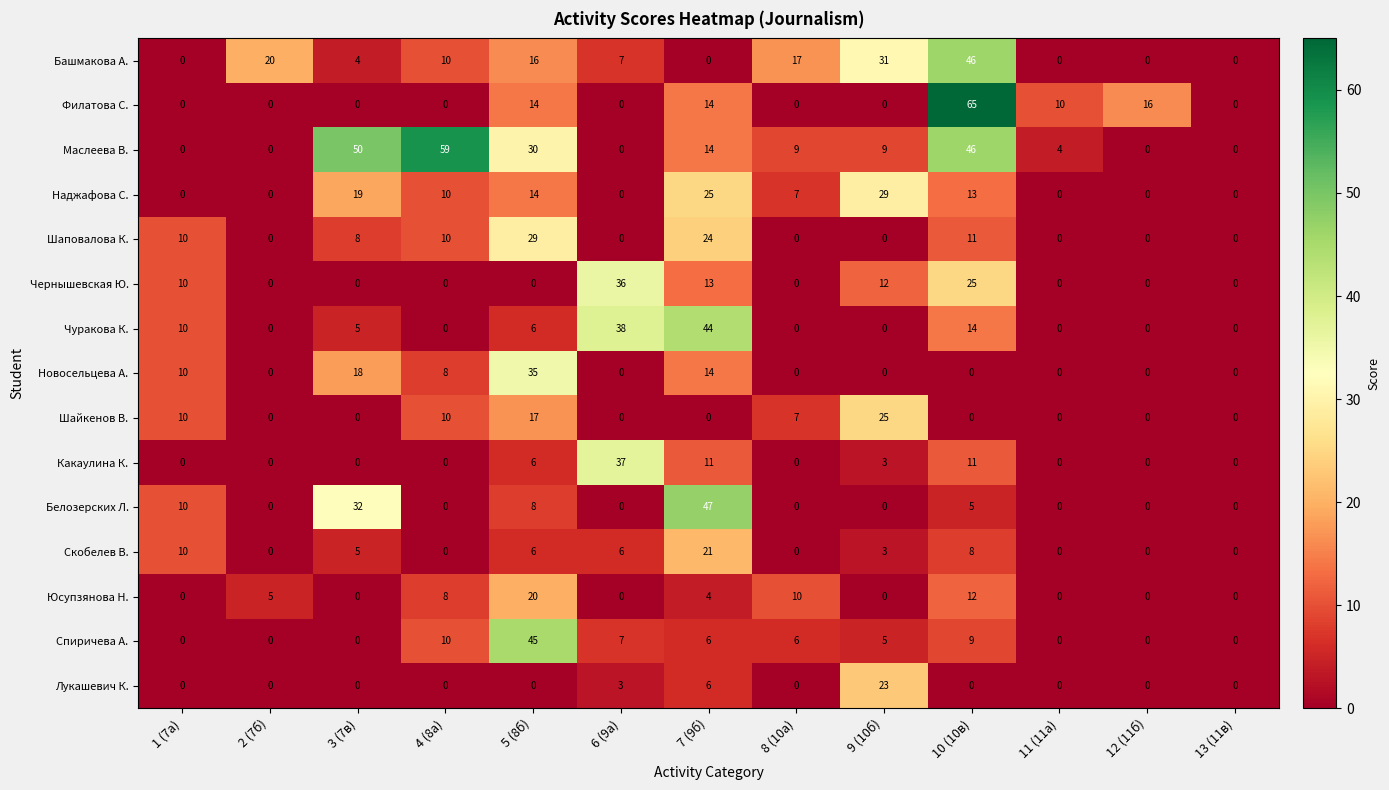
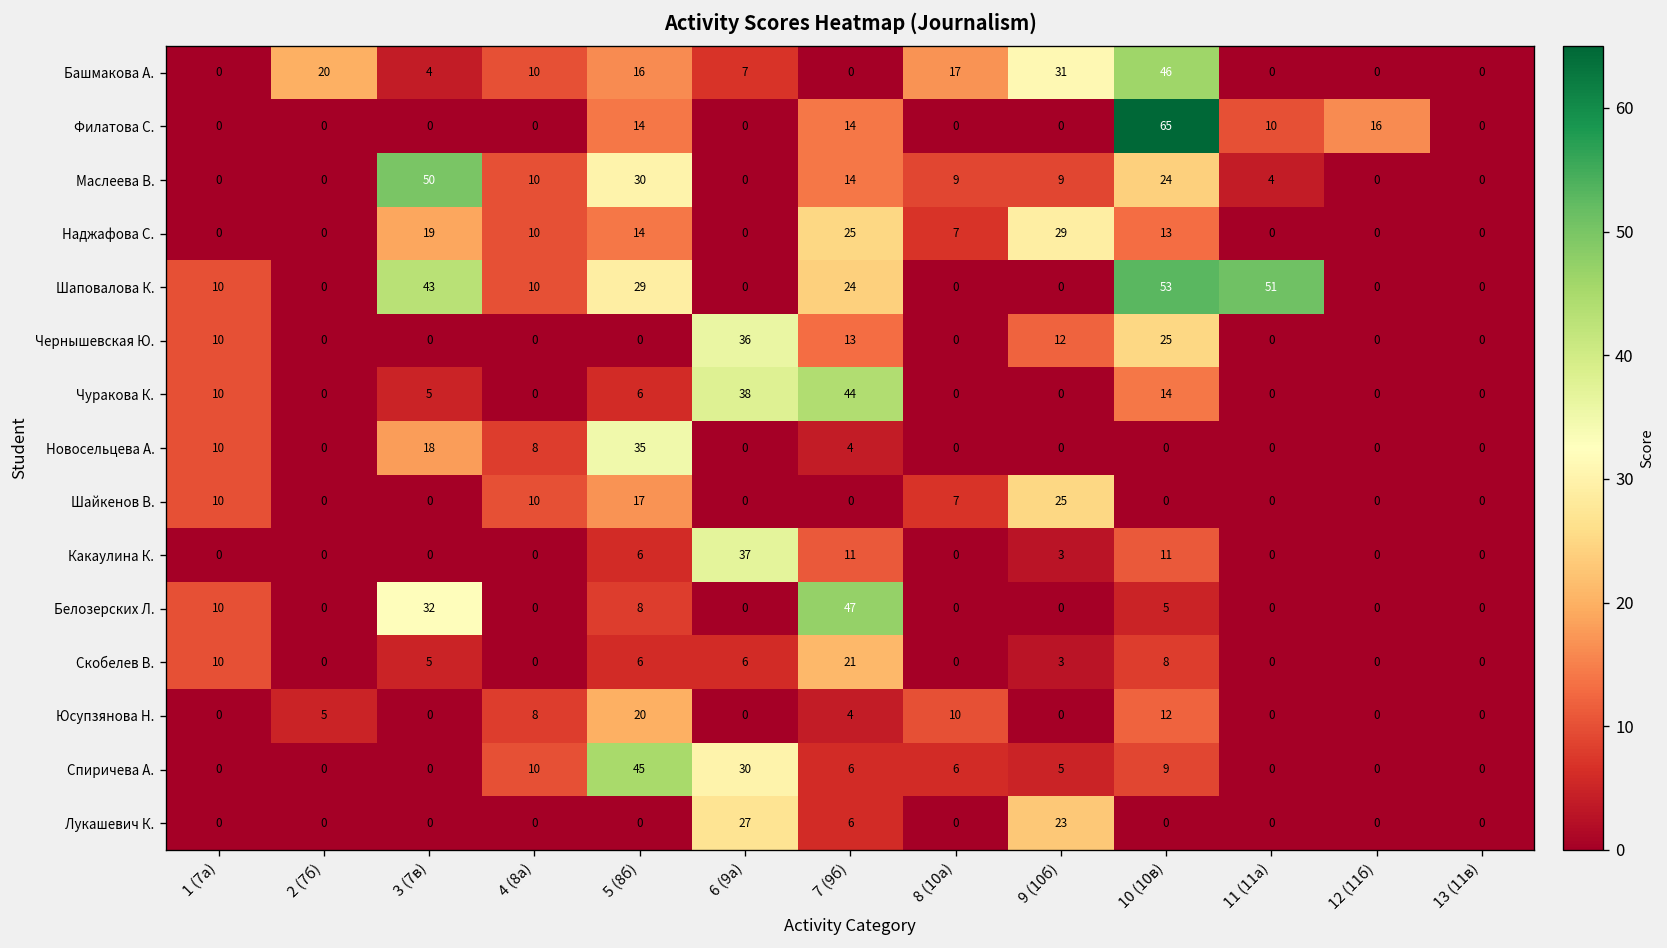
Маслеева В., 4 (8а): 59 -> 10
Маслеева В., 10 (10в): 46 -> 24
Шаповалова К., 3 (7в): 8 -> 43
Шаповалова К., 10 (10в): 11 -> 53
Шаповалова К., 11 (11а): 0 -> 51
Новосельцева А., 7 (9б): 14 -> 4
Спиричева А., 6 (9а): 7 -> 30
Лукашевич К., 6 (9а): 3 -> 27
